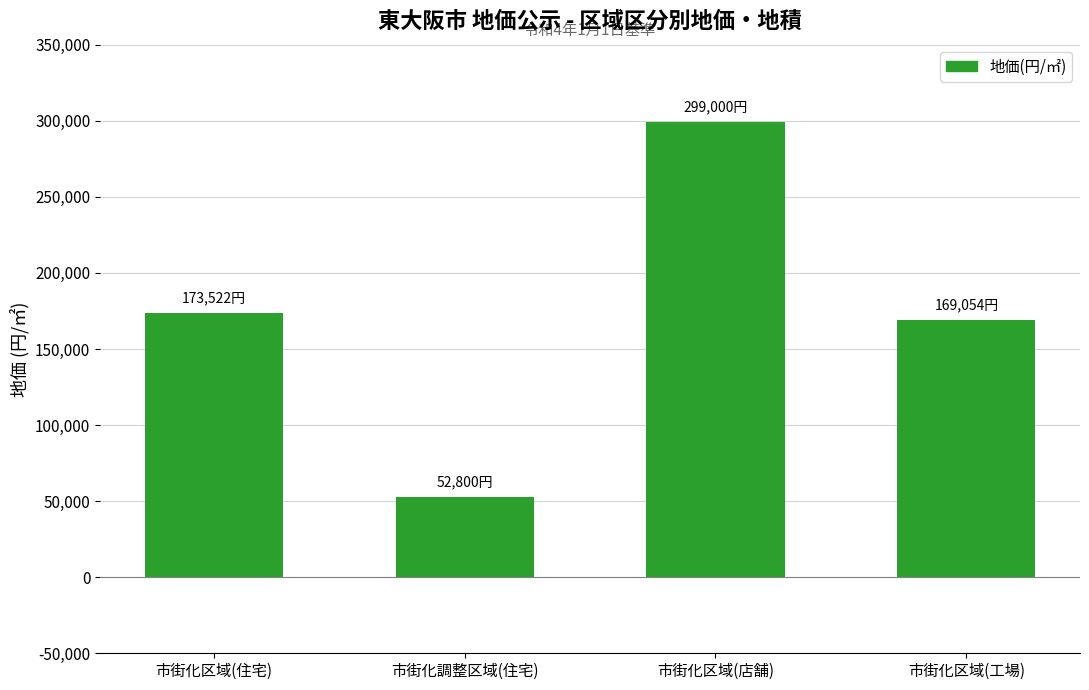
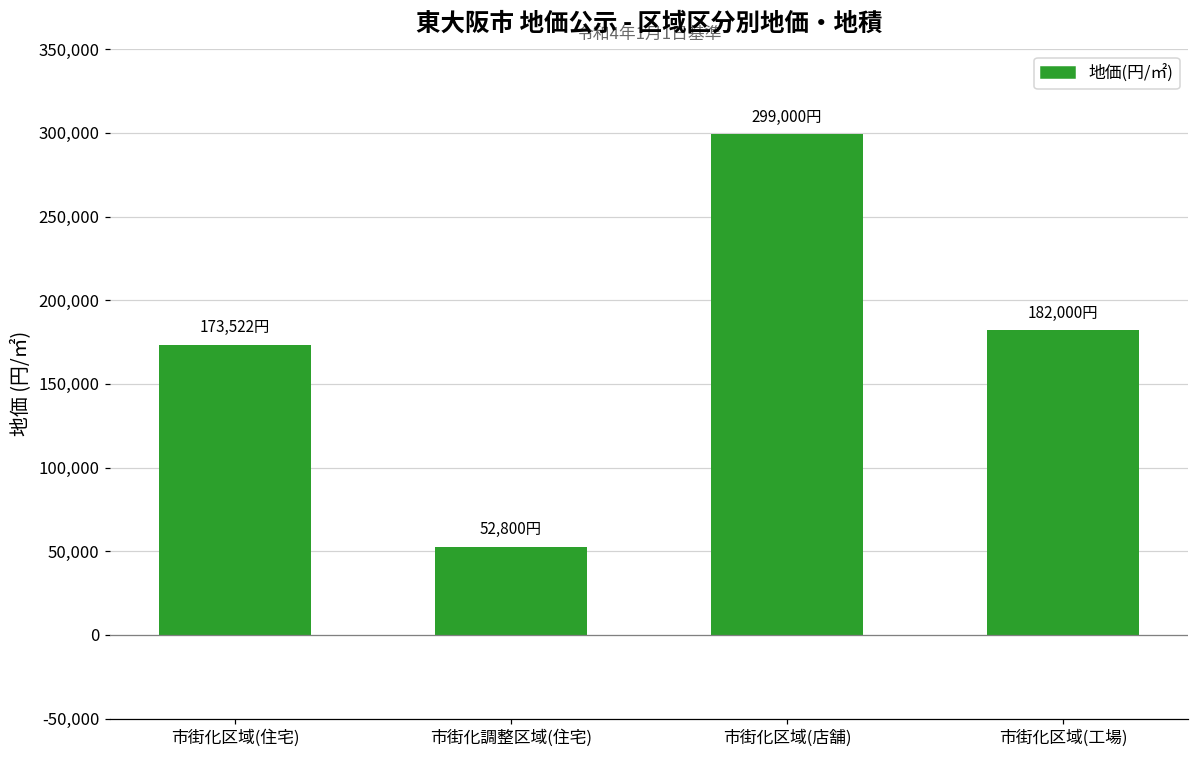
市街化区域(工場): 169,054円 -> 182,000円
